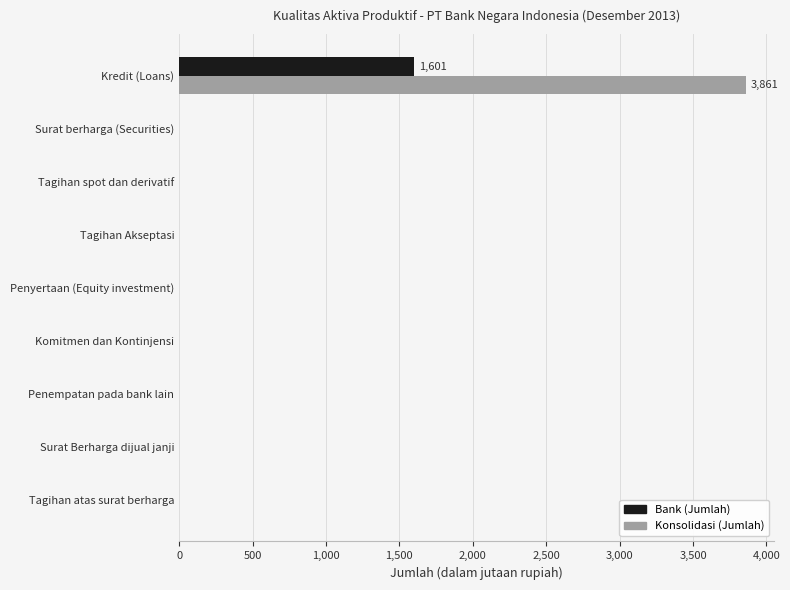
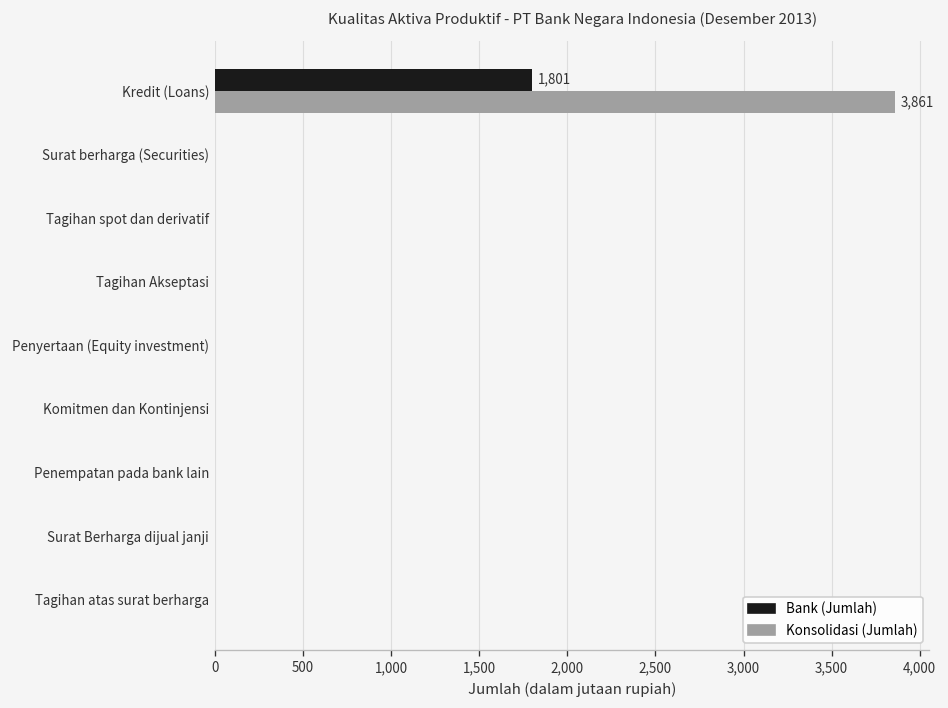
Bank (Jumlah), Kredit (Loans): 1,601 -> 1,801
